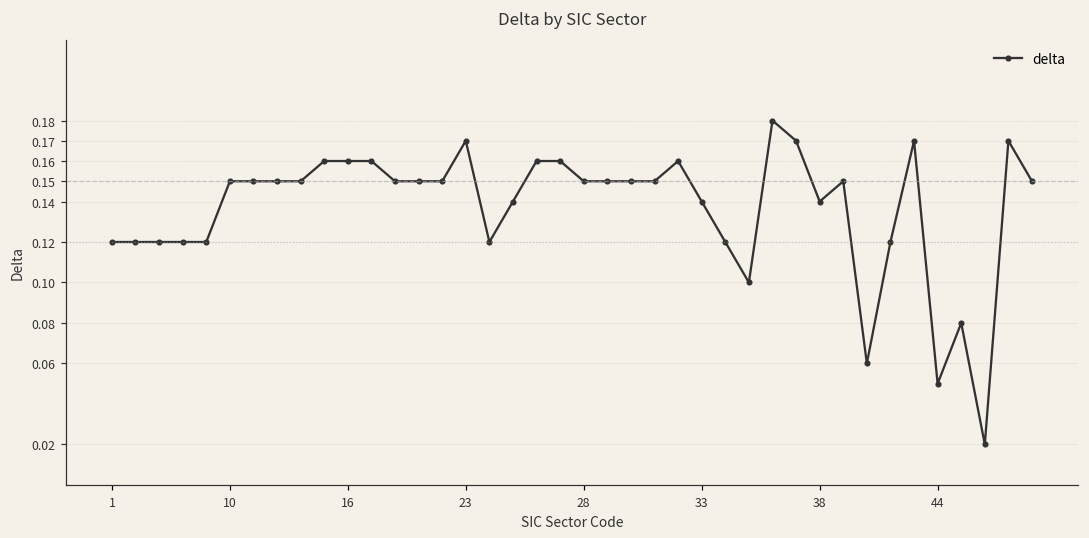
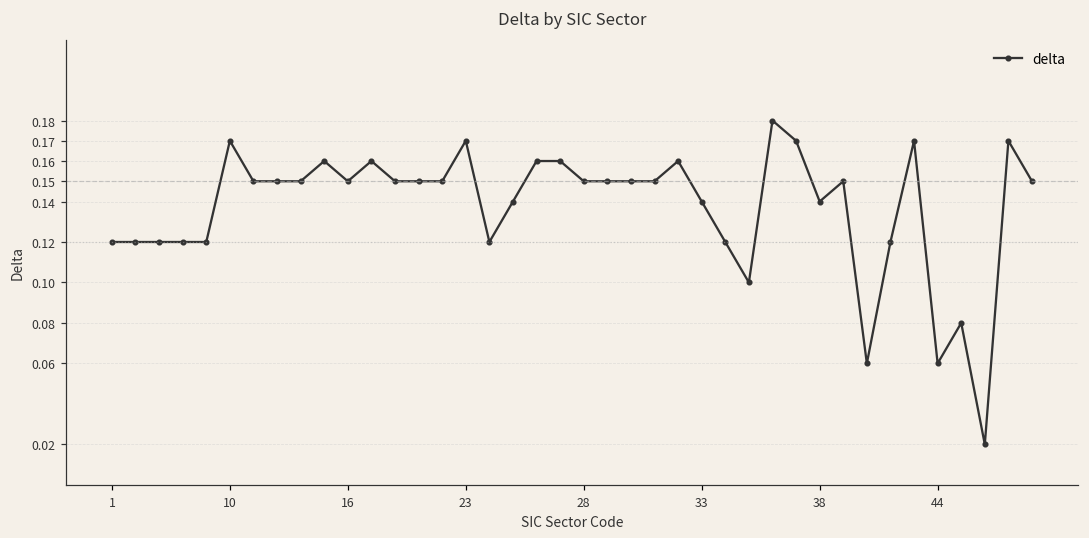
10: 0.15 -> 0.17
16: 0.16 -> 0.15
44: 0.05 -> 0.06
